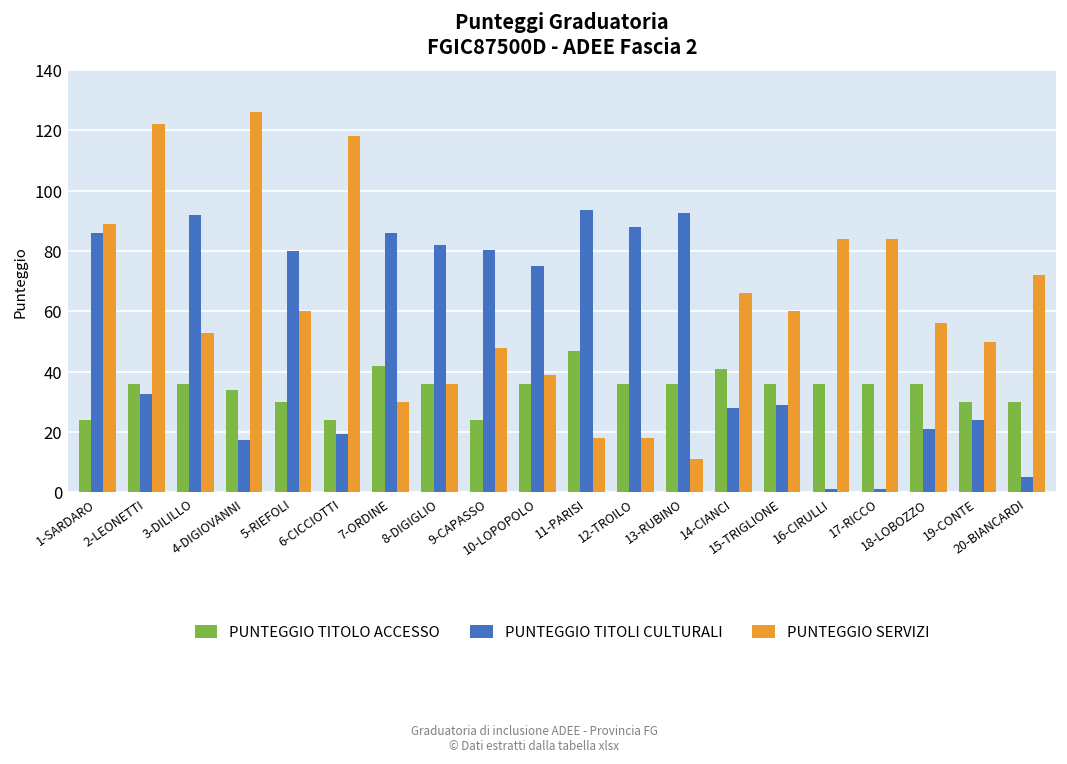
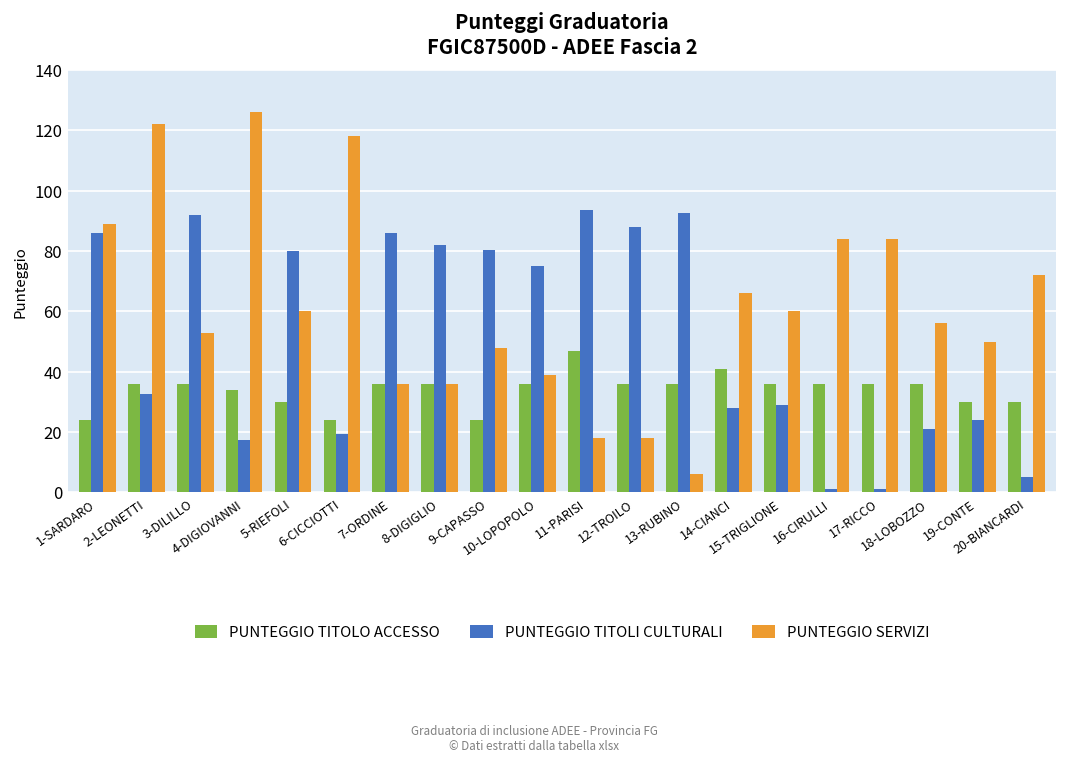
PUNTEGGIO TITOLO ACCESSO, 7-ORDINE: 42 -> 36
PUNTEGGIO SERVIZI, 7-ORDINE: 30 -> 36
PUNTEGGIO SERVIZI, 13-RUBINO: 11 -> 6
